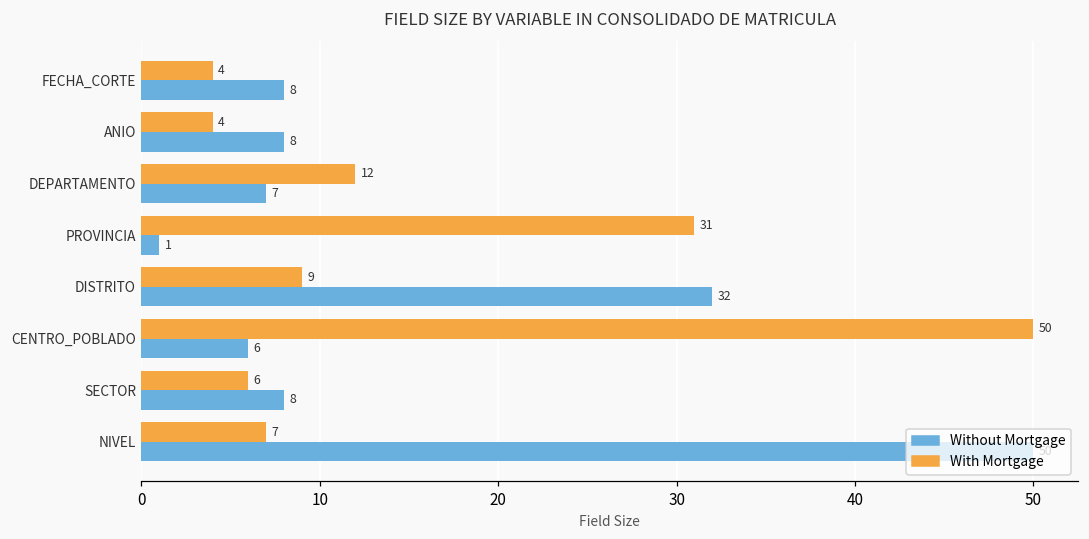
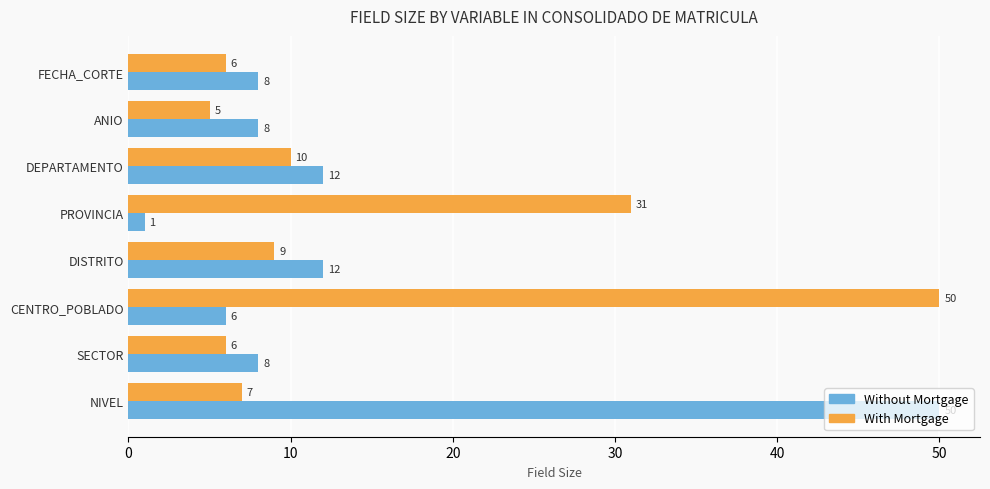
With Mortgage, FECHA_CORTE: 4 -> 6
With Mortgage, ANIO: 4 -> 5
With Mortgage, DEPARTAMENTO: 12 -> 10
Without Mortgage, DEPARTAMENTO: 7 -> 12
Without Mortgage, DISTRITO: 32 -> 12
